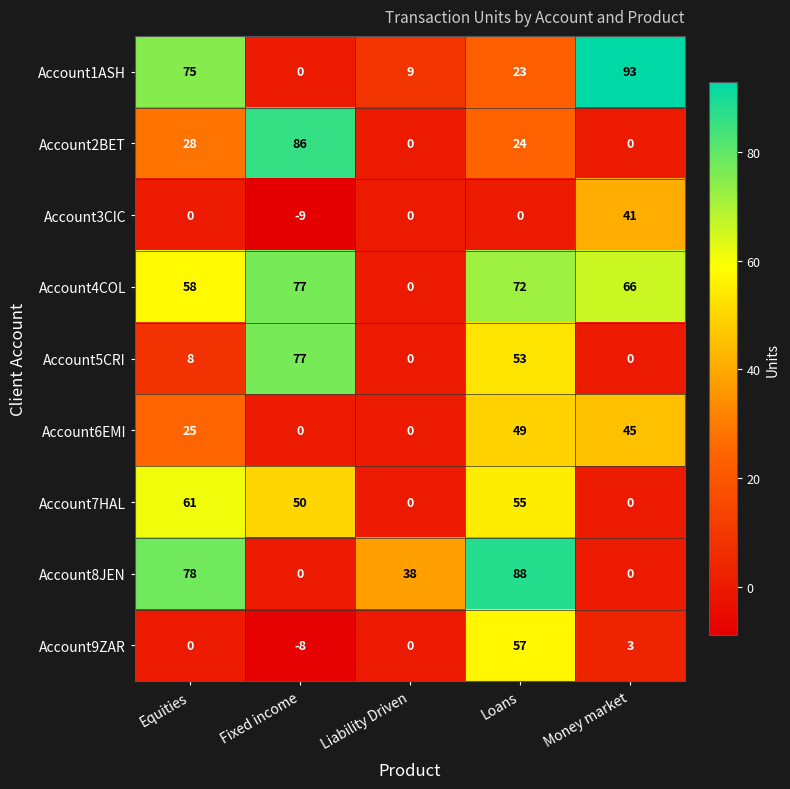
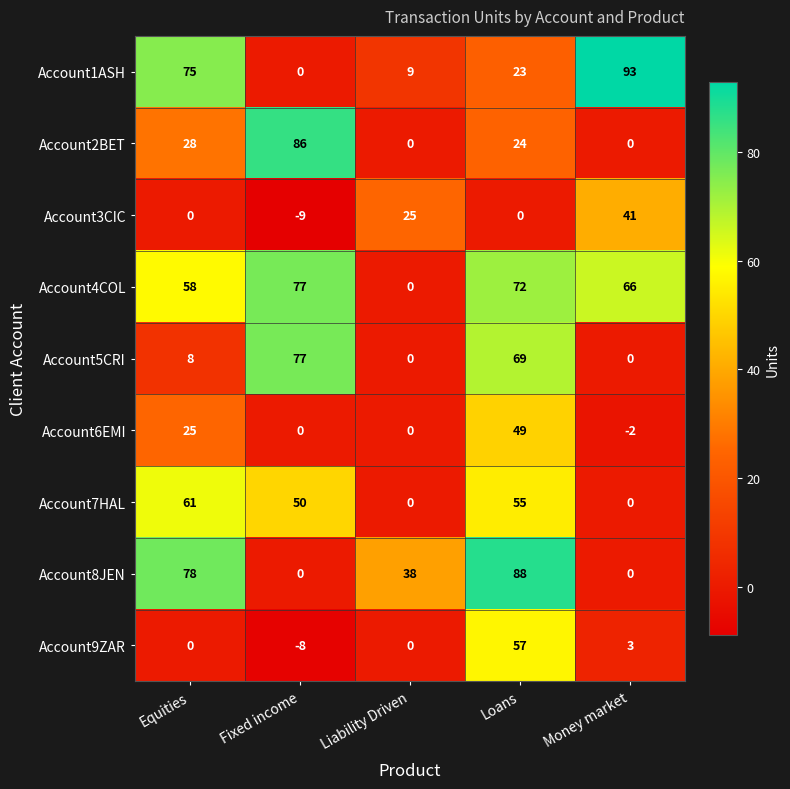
Account3CIC, Liability Driven: 0 -> 25
Account5CRI, Loans: 53 -> 69
Account6EMI, Money market: 45 -> -2
